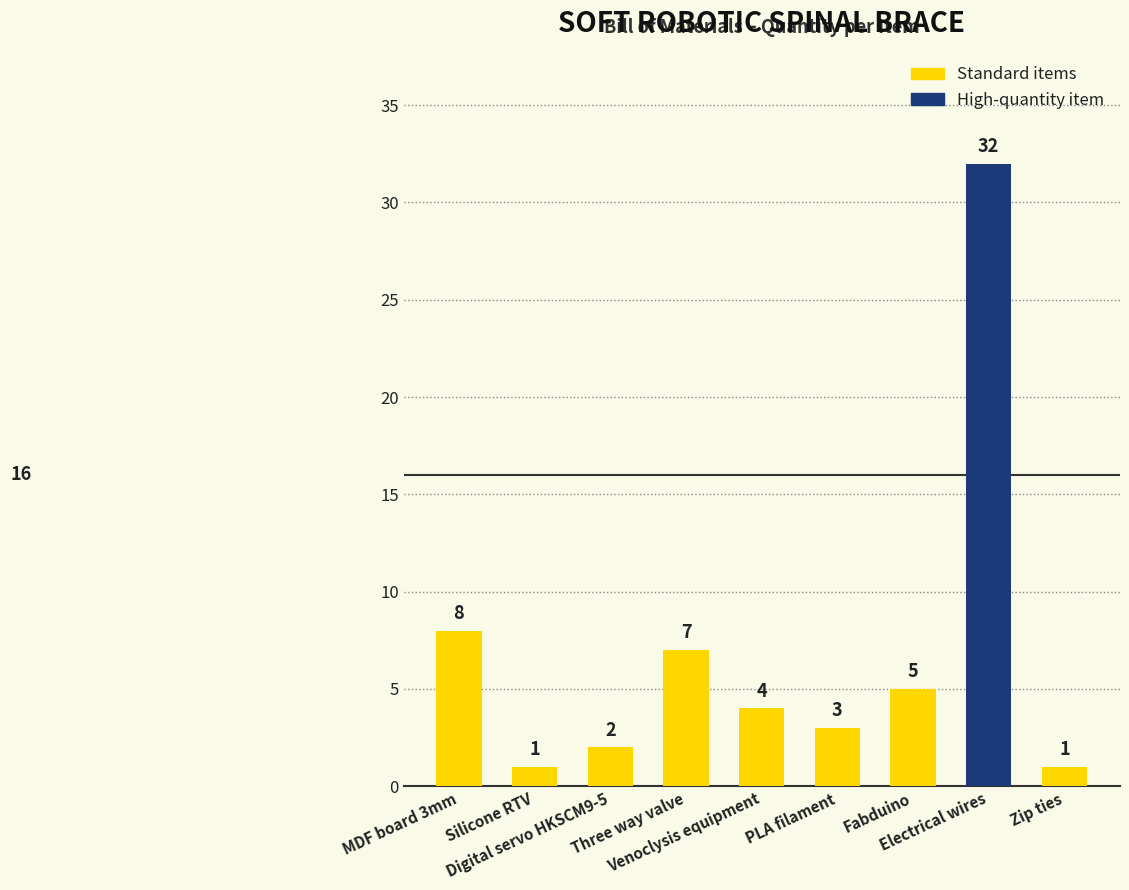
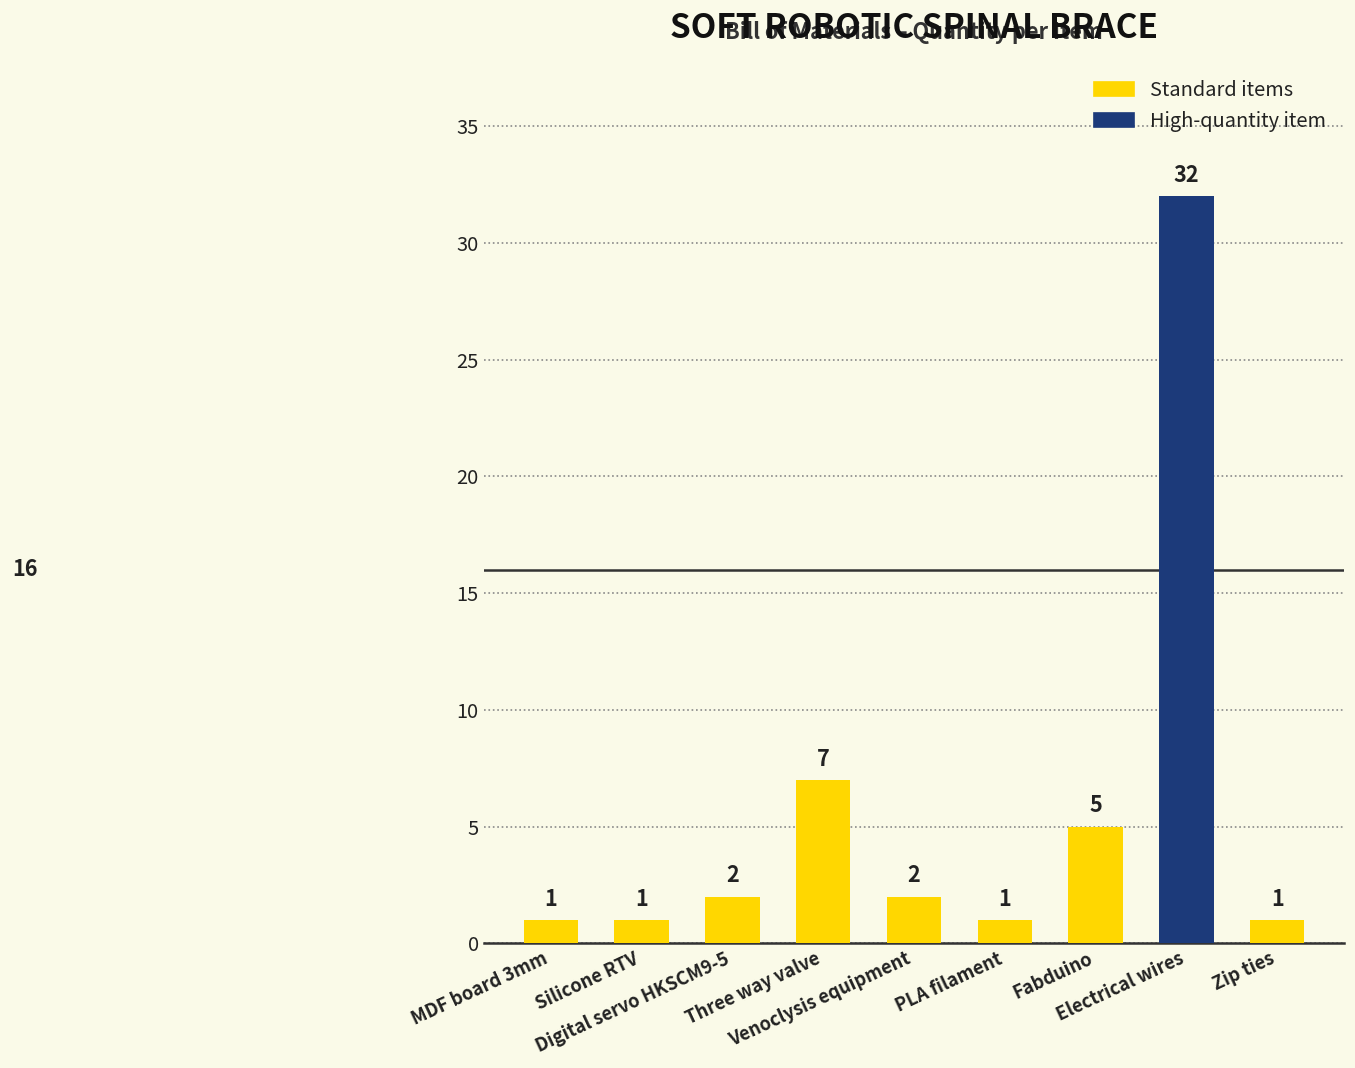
MDF board 3mm: 8 -> 1
Venoclysis equipment: 4 -> 2
PLA filament: 3 -> 1
